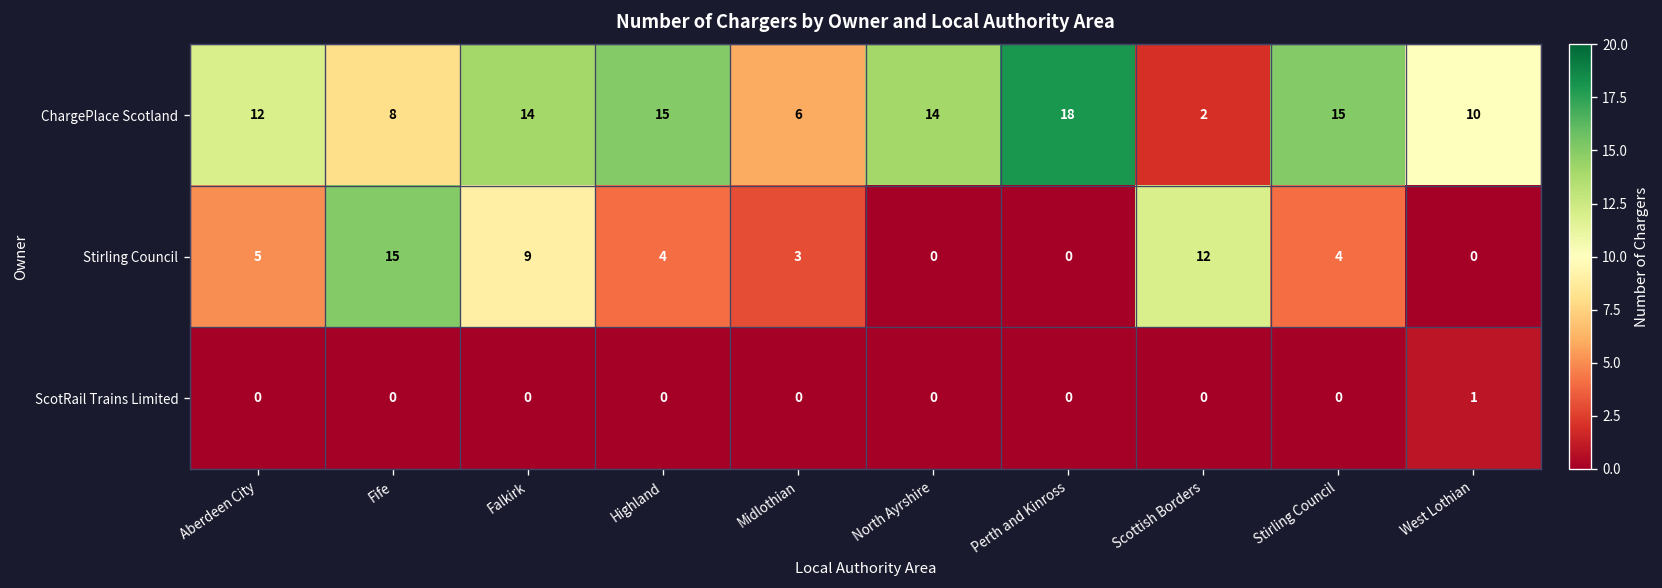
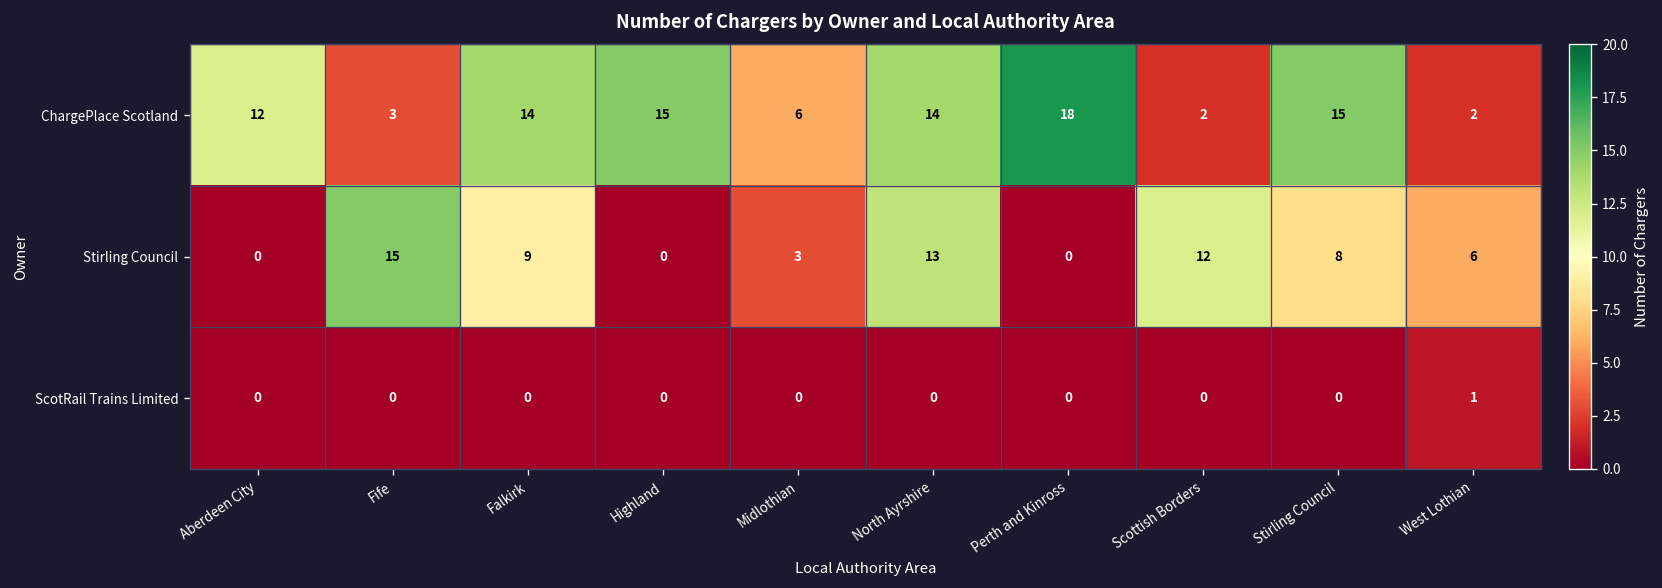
ChargePlace Scotland, Fife: 8 -> 3
ChargePlace Scotland, West Lothian: 10 -> 2
Stirling Council, Aberdeen City: 5 -> 0
Stirling Council, Highland: 4 -> 0
Stirling Council, North Ayrshire: 0 -> 13
Stirling Council, Stirling Council: 4 -> 8
Stirling Council, West Lothian: 0 -> 6
